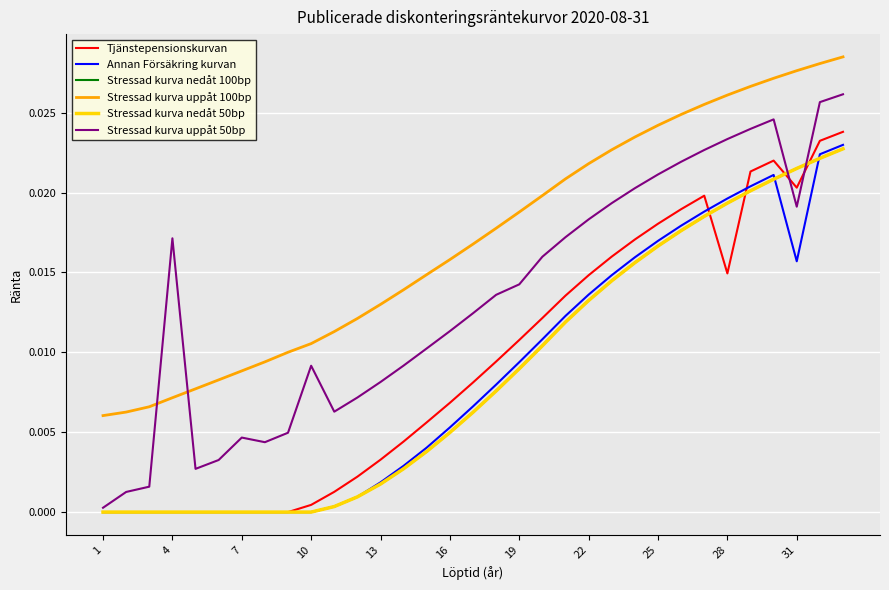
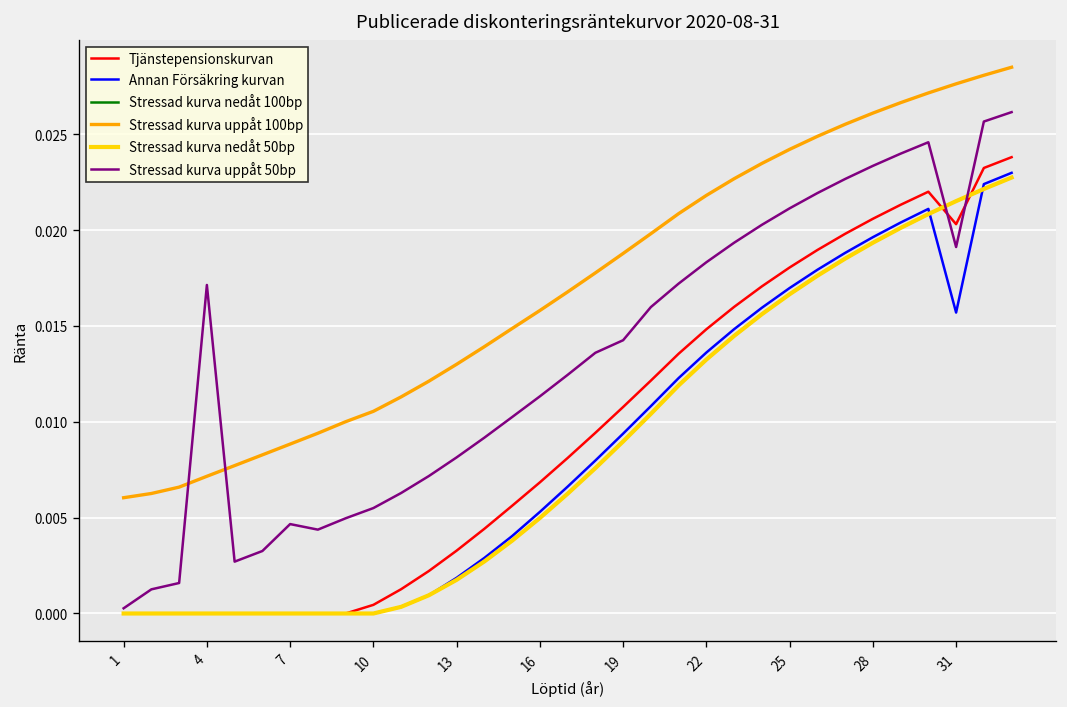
Stressad kurva uppåt 50bp, 10: 0.0092 -> 0.0055
Tjänstepensionskurvan, 28: 0.0149 -> 0.0206
